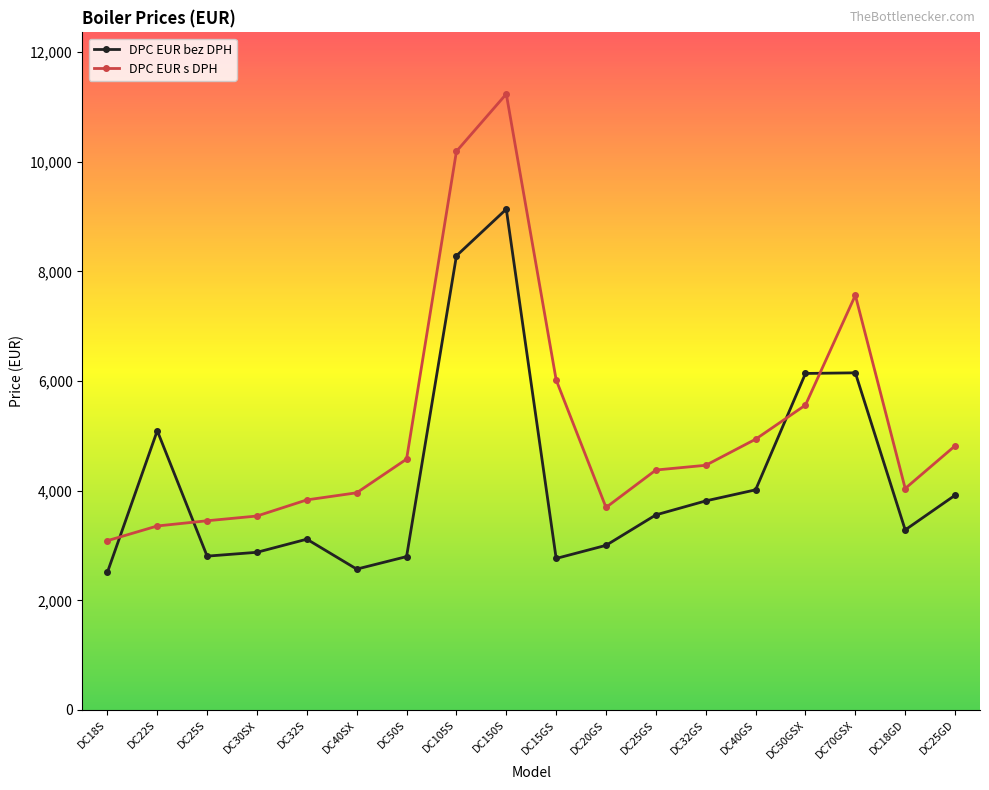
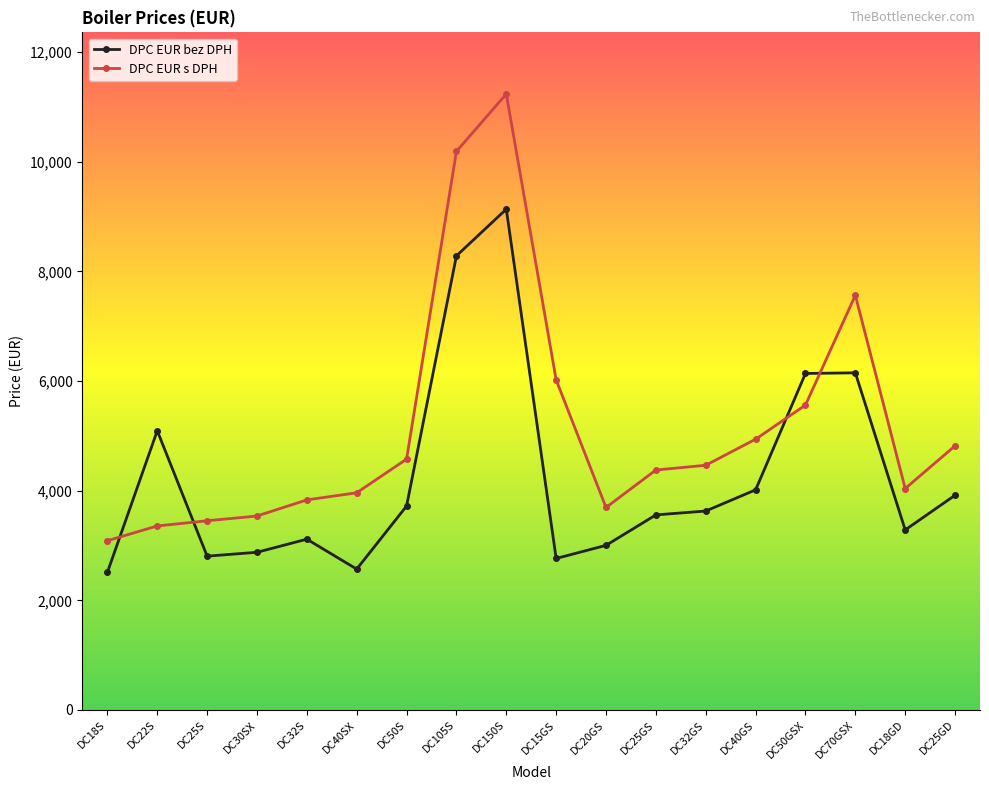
DPC EUR bez DPH, DC50S: 2,800 -> 3,700
DPC EUR bez DPH, DC32GS: 3,800 -> 3,600
